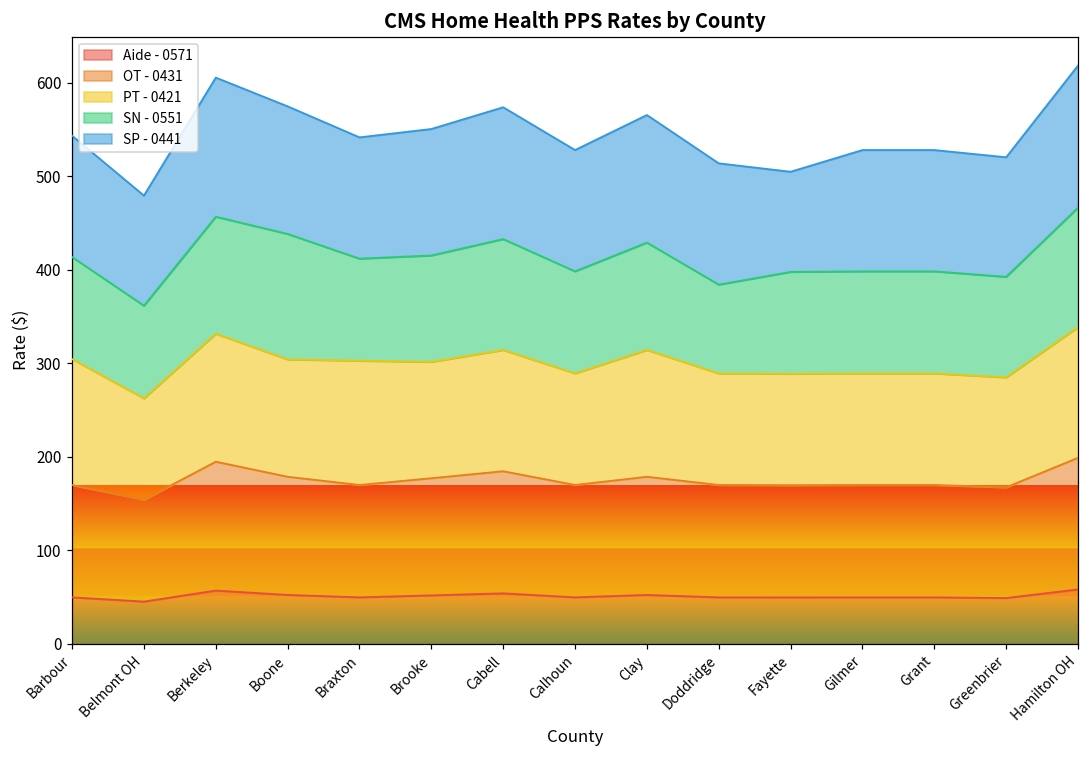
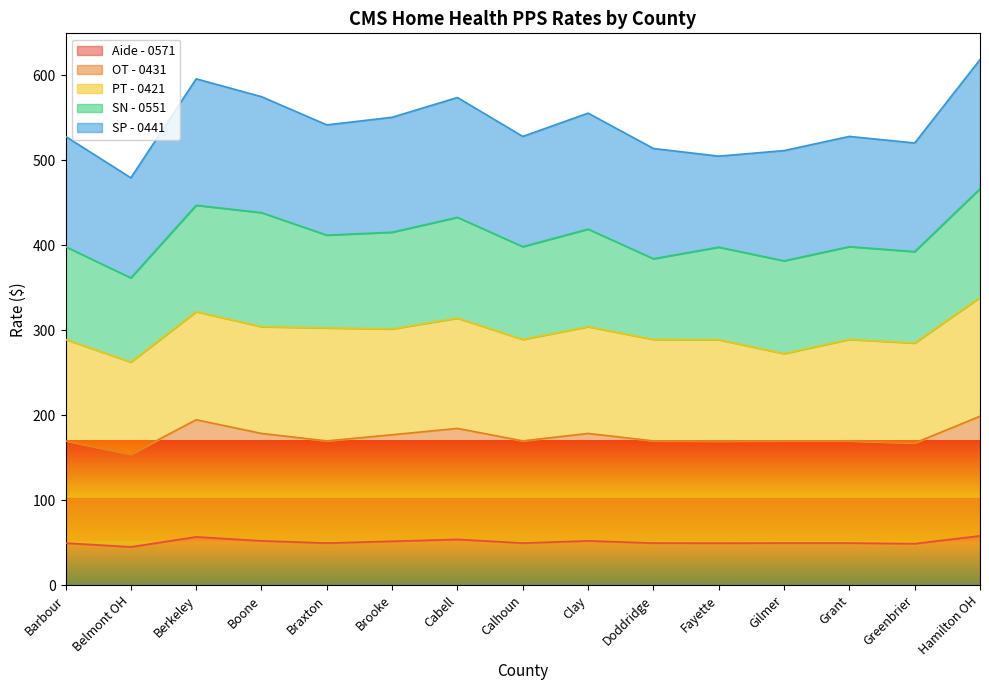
PT - 0421, Barbour: 130 -> 120
PT - 0421, Berkeley: 140 -> 130
PT - 0421, Clay: 140 -> 130
PT - 0421, Gilmer: 120 -> 100
